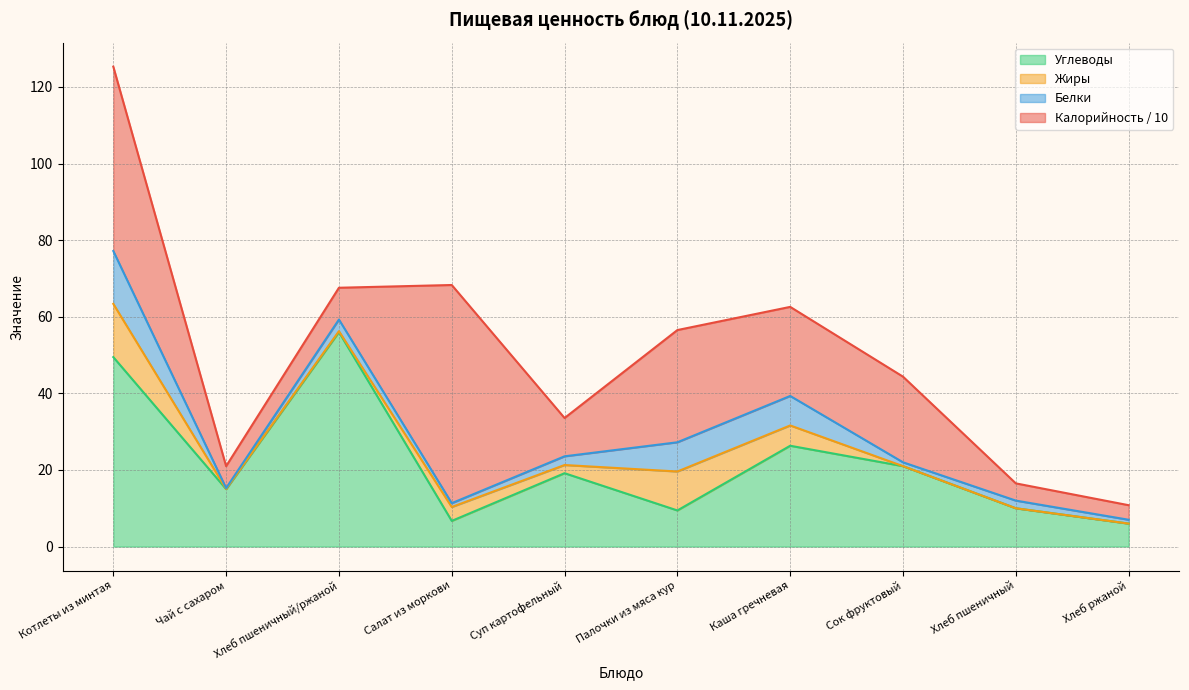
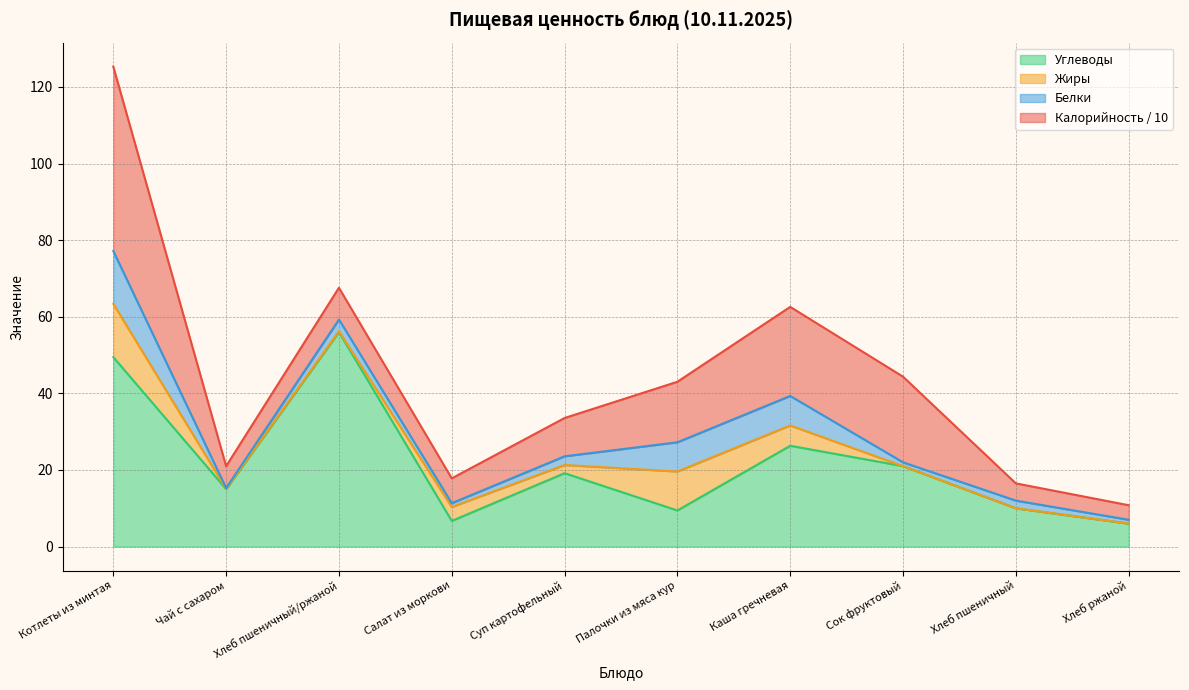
Калорийность / 10, Салат из моркови: 57 -> 6
Калорийность / 10, Палочки из мяса кур: 29 -> 16
